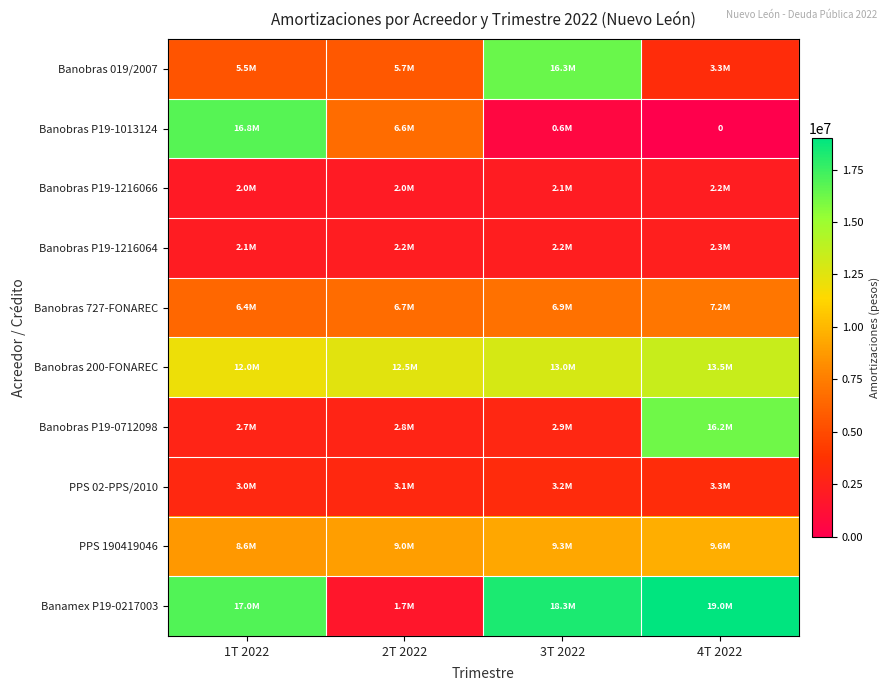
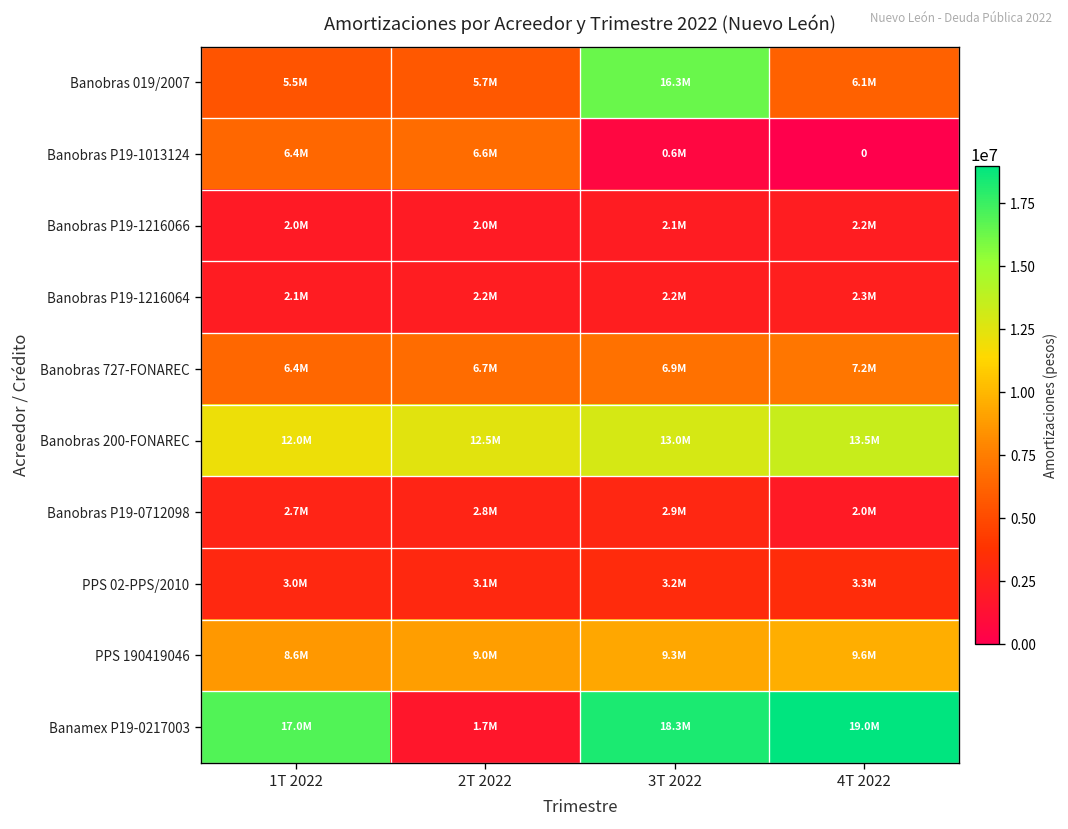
Banobras 019/2007, 4T 2022: 3.3M -> 6.1M
Banobras P19-1013124, 1T 2022: 16.8M -> 6.4M
Banobras P19-0712098, 4T 2022: 16.2M -> 2.0M
